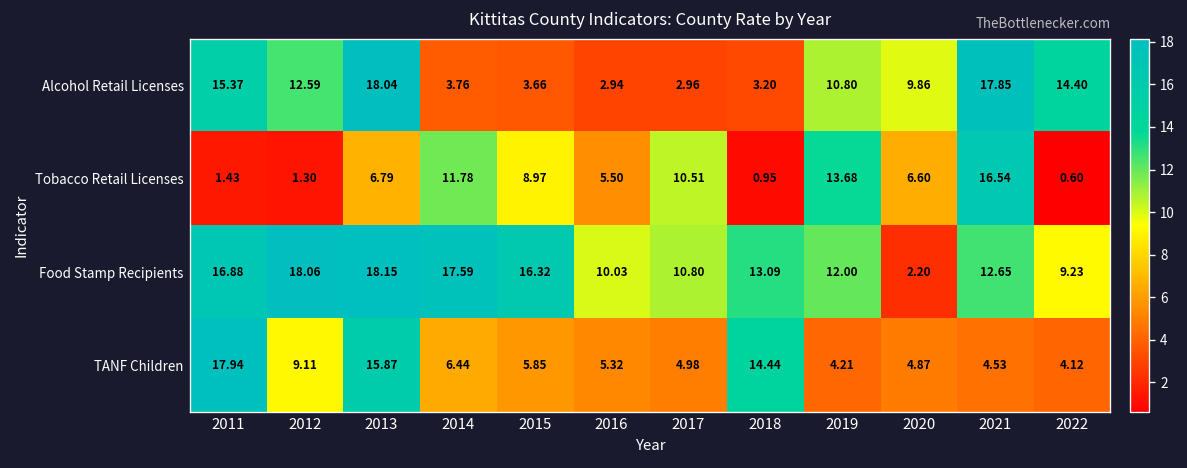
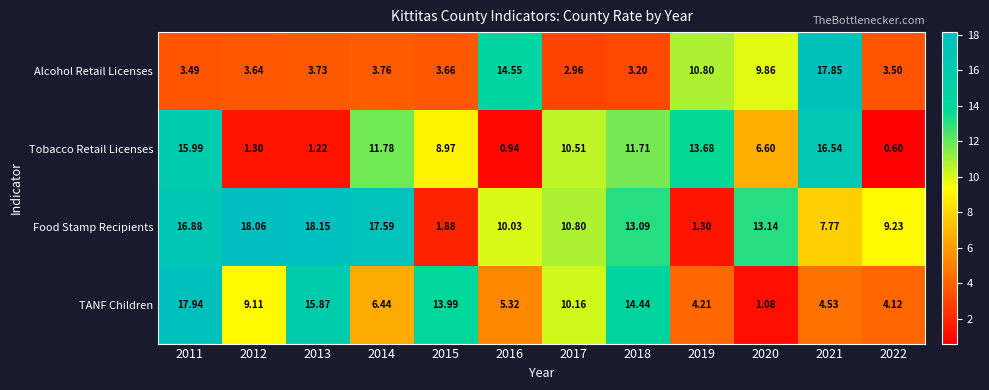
Alcohol Retail Licenses, 2011: 15.37 -> 3.49
Alcohol Retail Licenses, 2012: 12.59 -> 3.64
Alcohol Retail Licenses, 2013: 18.04 -> 3.73
Alcohol Retail Licenses, 2016: 2.94 -> 14.55
Alcohol Retail Licenses, 2022: 14.40 -> 3.50
Tobacco Retail Licenses, 2011: 1.43 -> 15.99
Tobacco Retail Licenses, 2013: 6.79 -> 1.22
Tobacco Retail Licenses, 2016: 5.50 -> 0.94
Tobacco Retail Licenses, 2018: 0.95 -> 11.71
Food Stamp Recipients, 2015: 16.32 -> 1.88
Food Stamp Recipients, 2019: 12.00 -> 1.30
Food Stamp Recipients, 2020: 2.20 -> 13.14
Food Stamp Recipients, 2021: 12.65 -> 7.77
TANF Children, 2015: 5.85 -> 13.99
TANF Children, 2017: 4.98 -> 10.16
TANF Children, 2020: 4.87 -> 1.08
